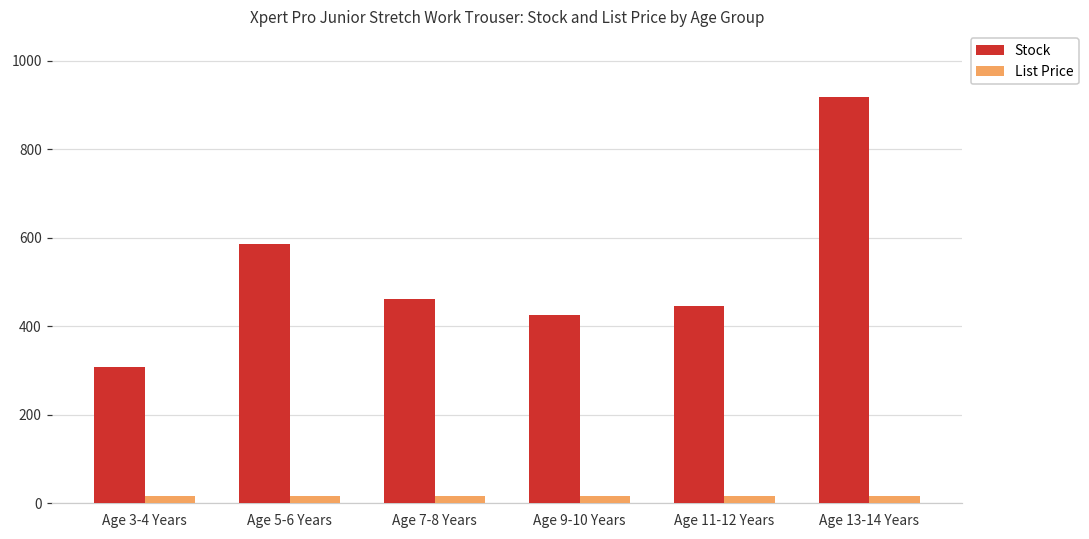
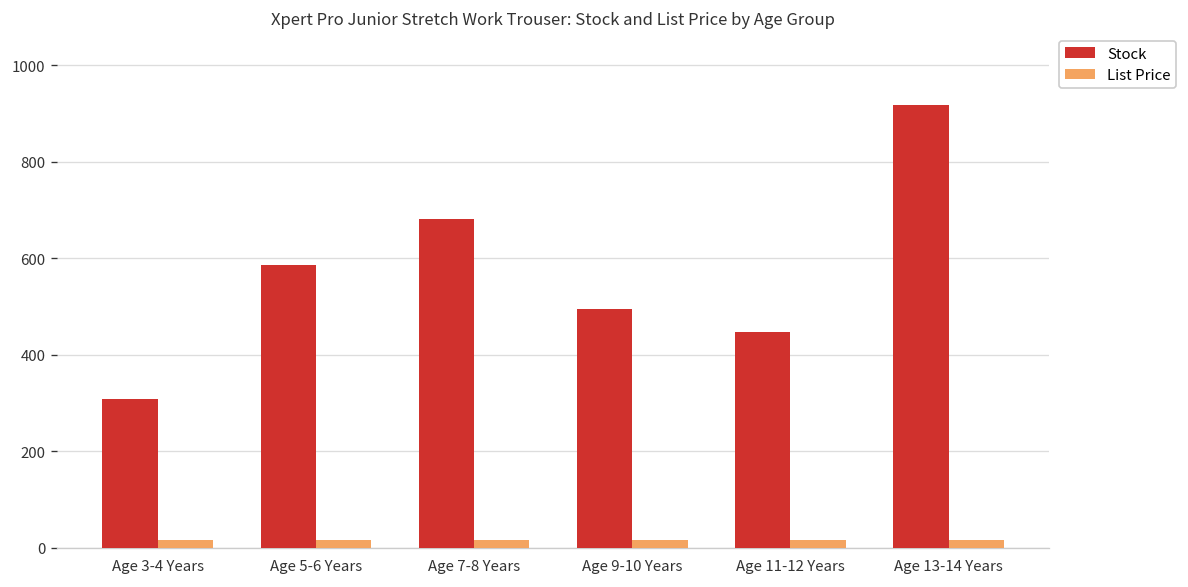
Stock, Age 7-8 Years: 460 -> 680
Stock, Age 9-10 Years: 420 -> 490
